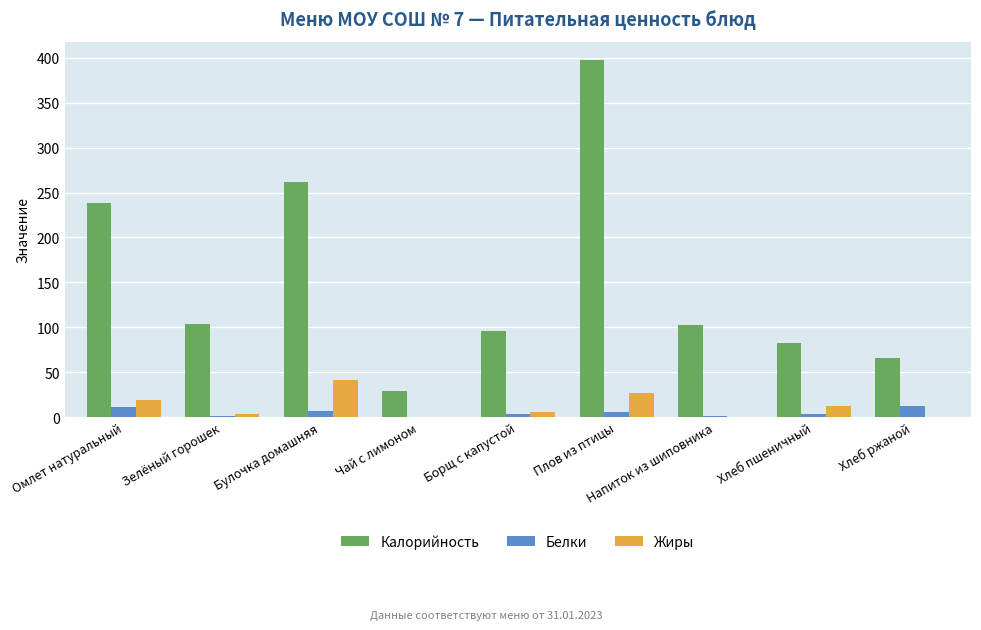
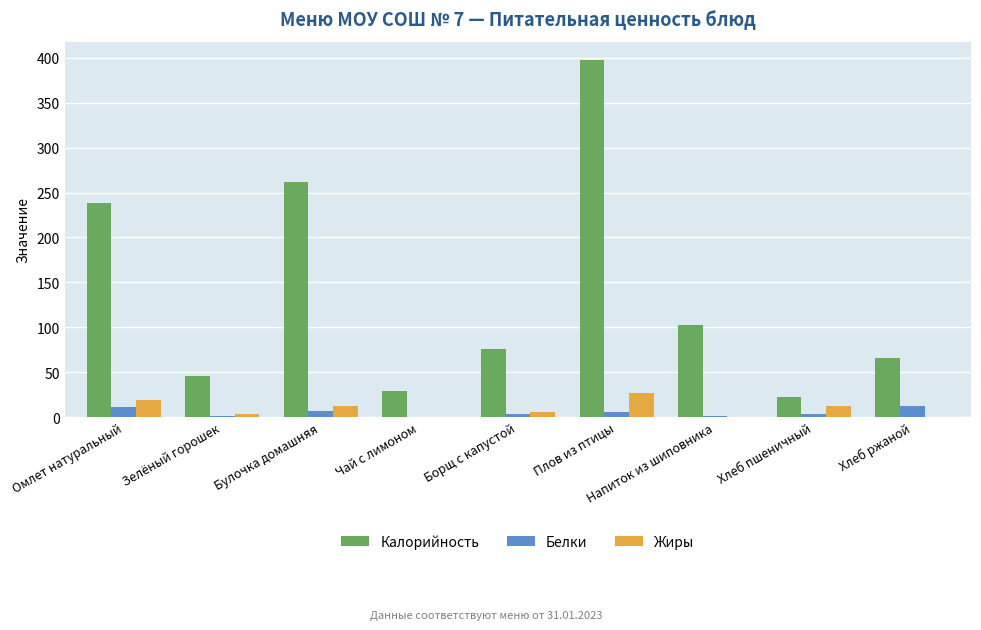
Калорийность, Зелёный горошек: 100 -> 50
Жиры, Булочка домашняя: 40 -> 10
Калорийность, Борщ с капустой: 100 -> 80
Калорийность, Хлеб пшеничный: 80 -> 20
